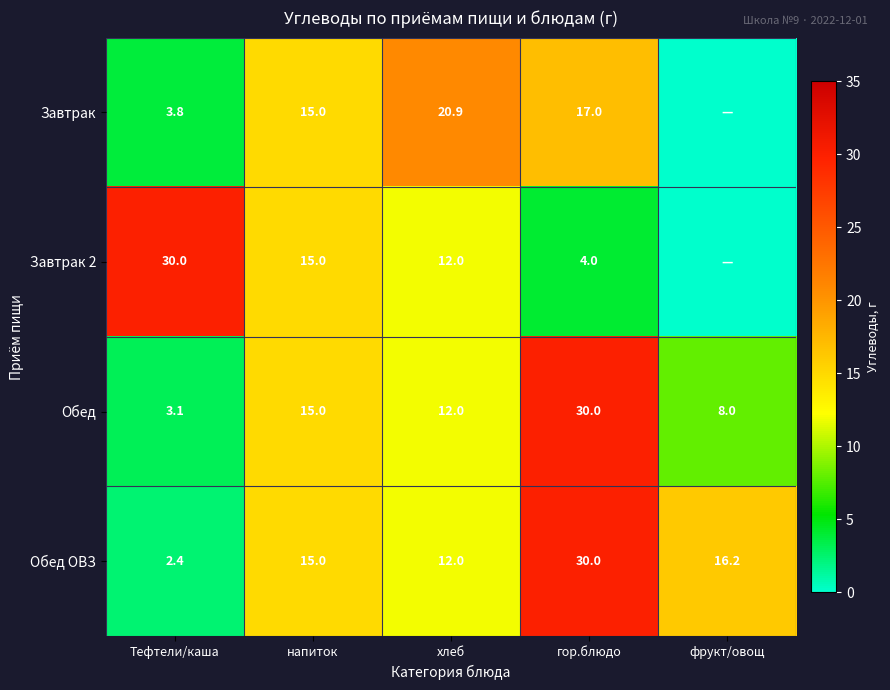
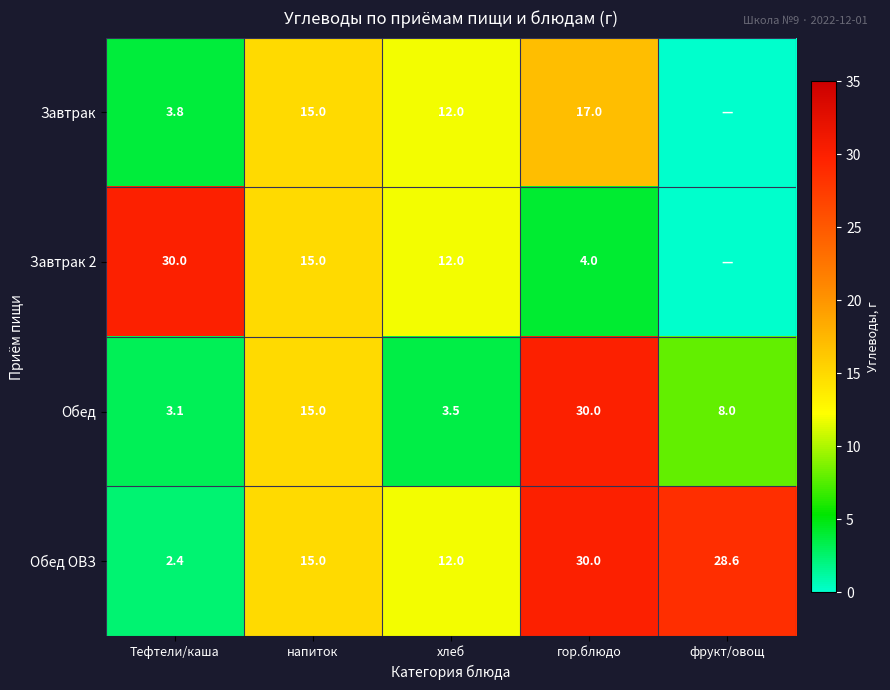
Завтрак, хлеб: 20.9 -> 12.0
Обед, хлеб: 12.0 -> 3.5
Обед ОВЗ, фрукт/овощ: 16.2 -> 28.6
